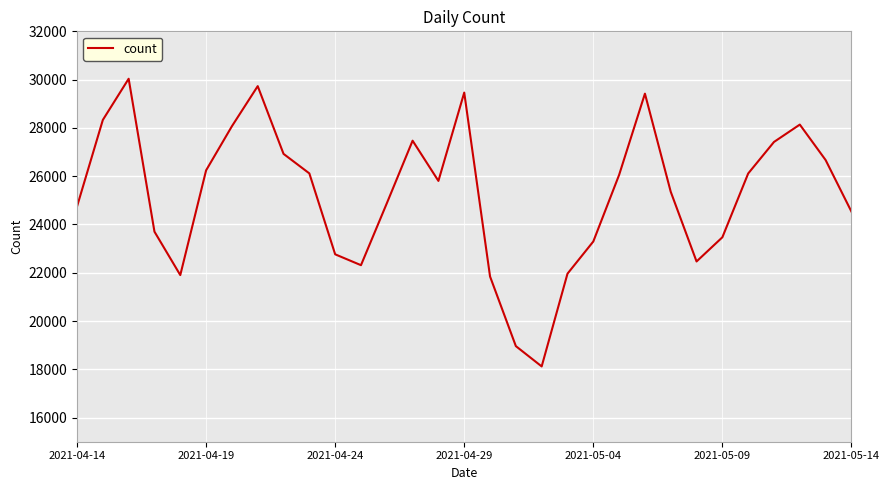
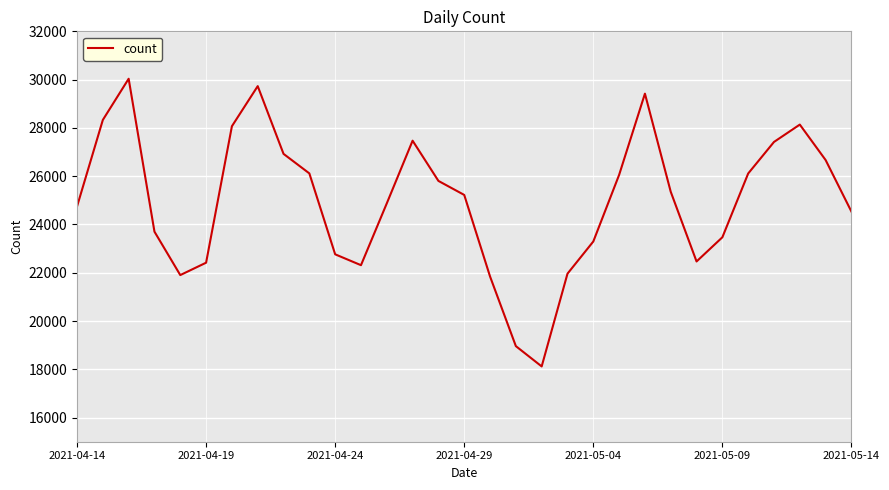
2021-04-19: 26200 -> 22400
2021-04-29: 29500 -> 25200
